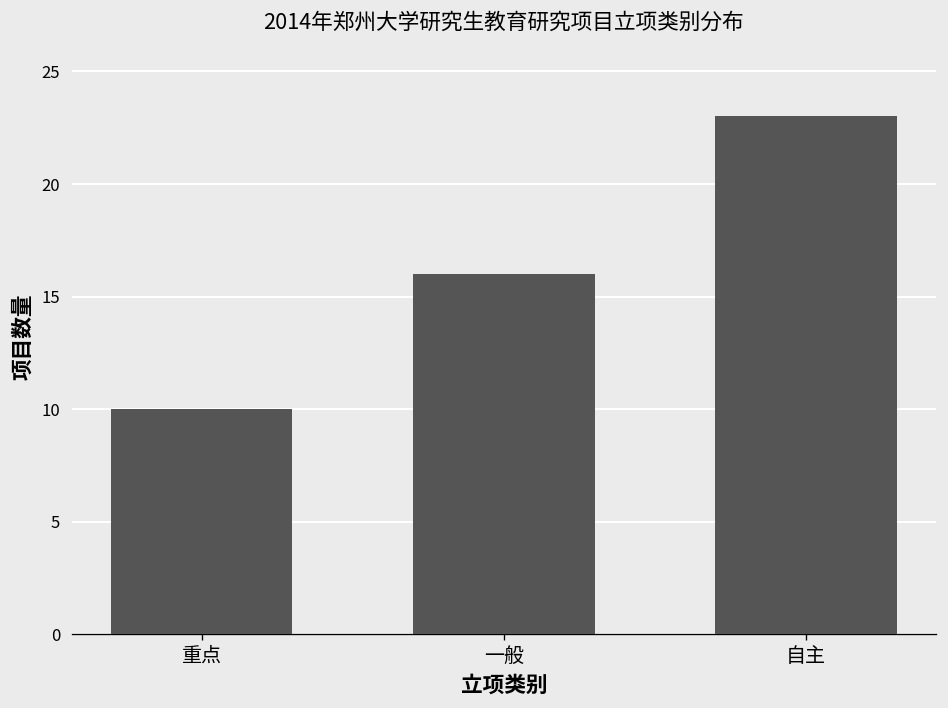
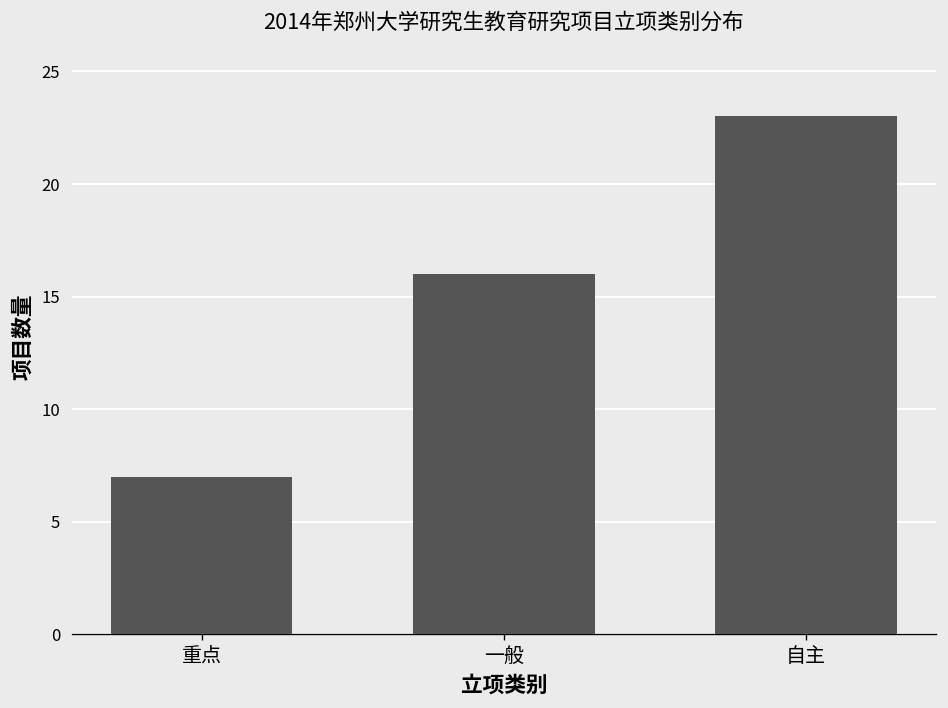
重点: 10 -> 7
